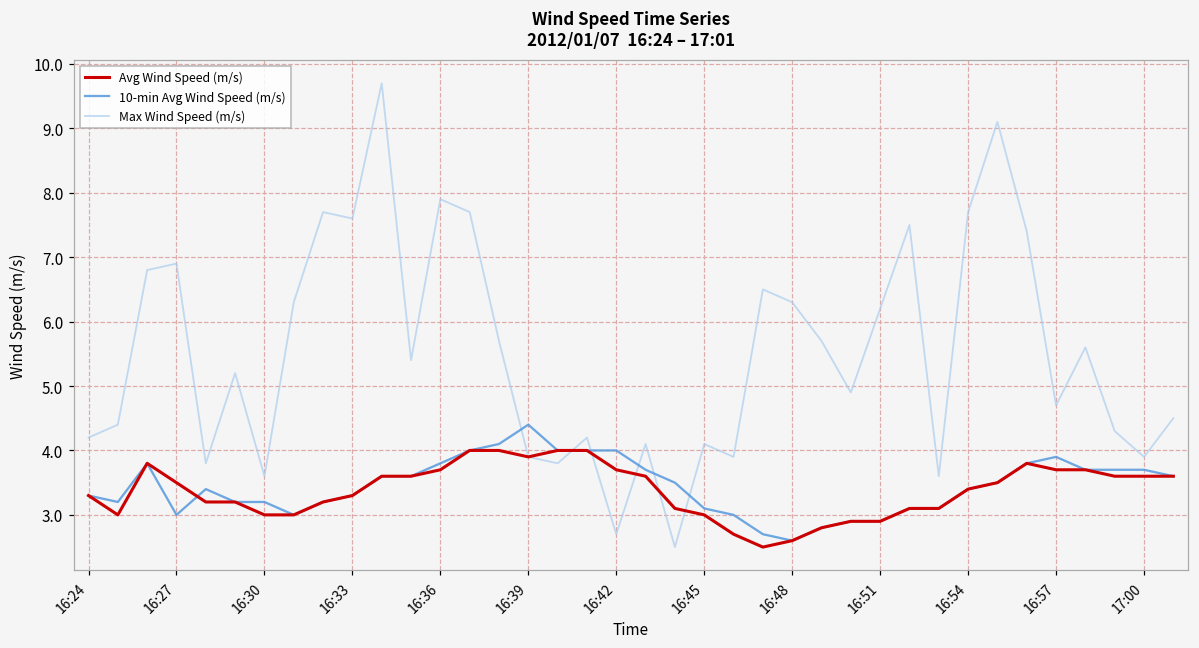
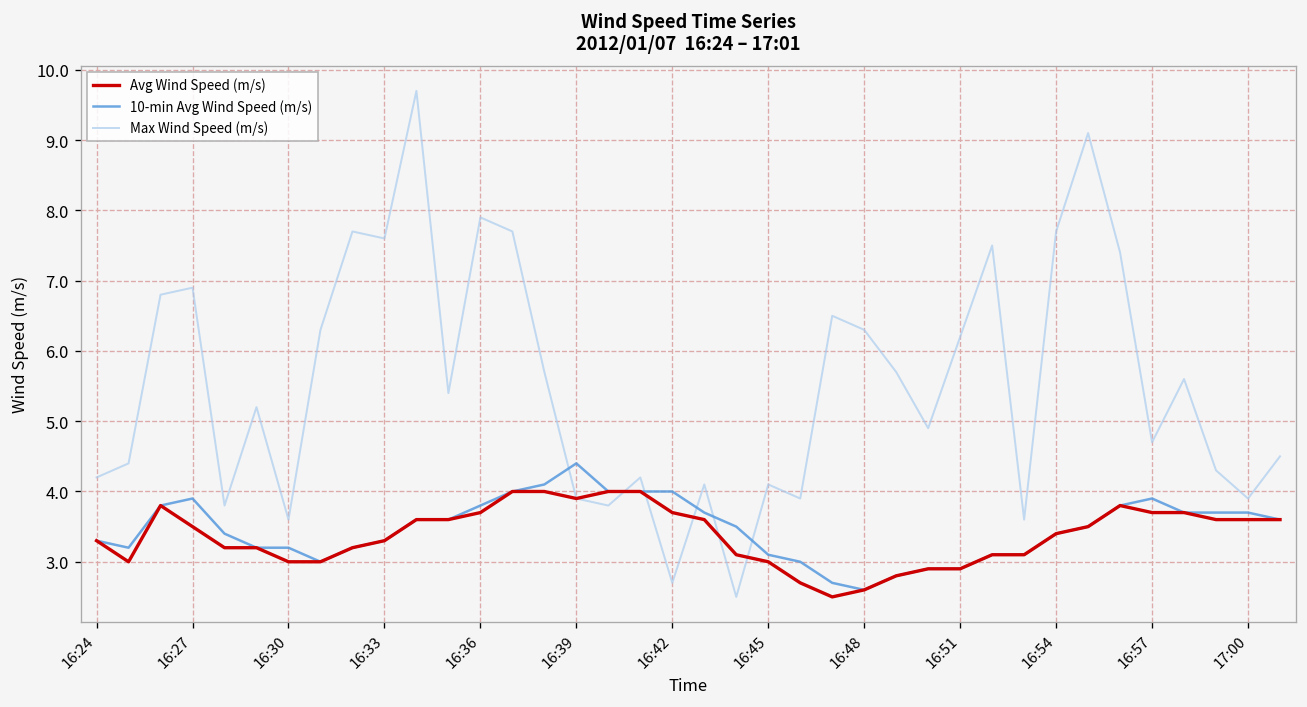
10-min Avg Wind Speed (m/s), 16:27: 3.0 -> 3.9
